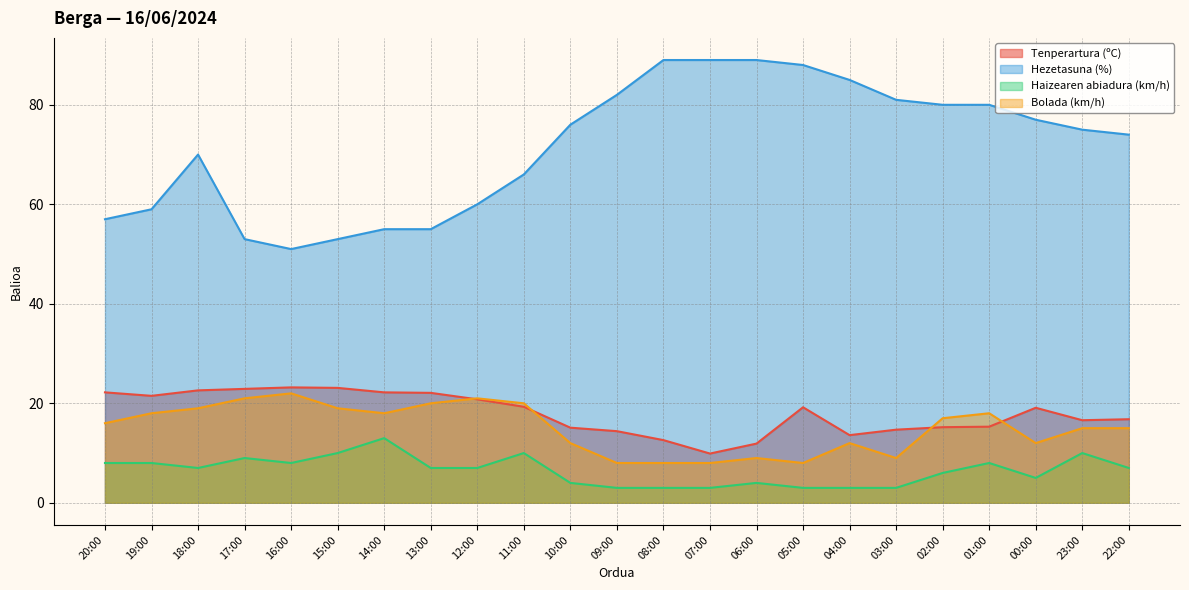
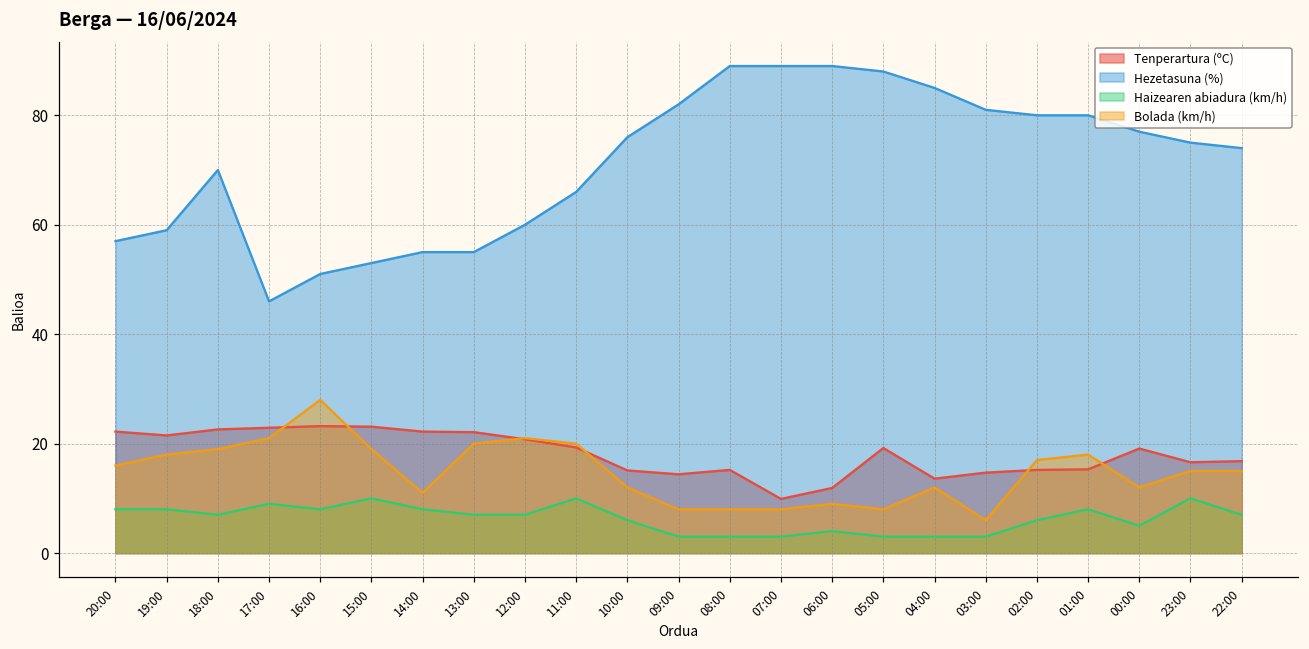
Hezetasuna (%), 17:00: 53 -> 46
Bolada (km/h), 16:00: 22 -> 28
Haizearen abiadura (km/h), 14:00: 13 -> 8
Bolada (km/h), 14:00: 18 -> 11
Haizearen abiadura (km/h), 10:00: 4 -> 6
Tenperartura (ºC), 08:00: 13 -> 15
Bolada (km/h), 03:00: 9 -> 6
